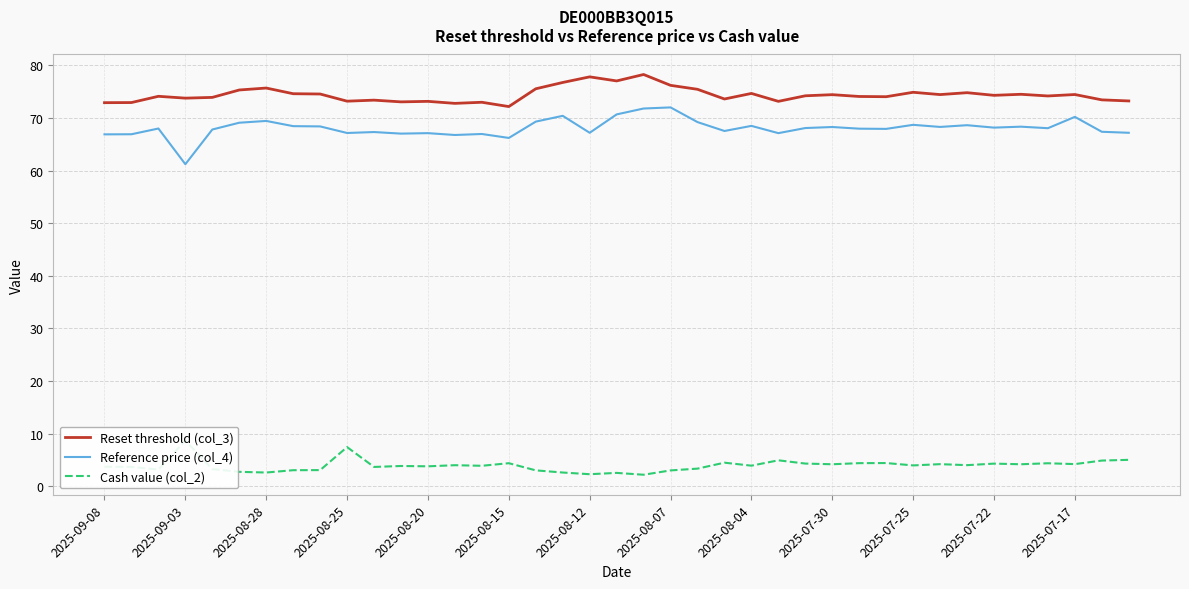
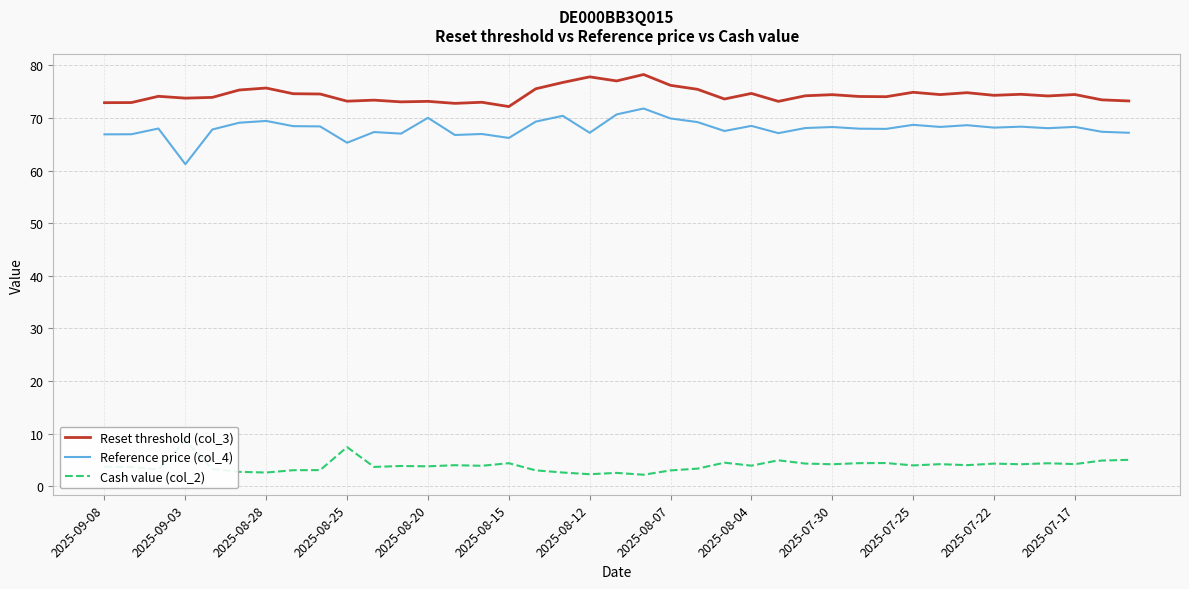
Reference price (col_4), 2025-08-25: 67 -> 65
Reference price (col_4), 2025-08-20: 67 -> 70
Reference price (col_4), 2025-08-07: 72 -> 70
Reference price (col_4), 2025-07-17: 70 -> 68
